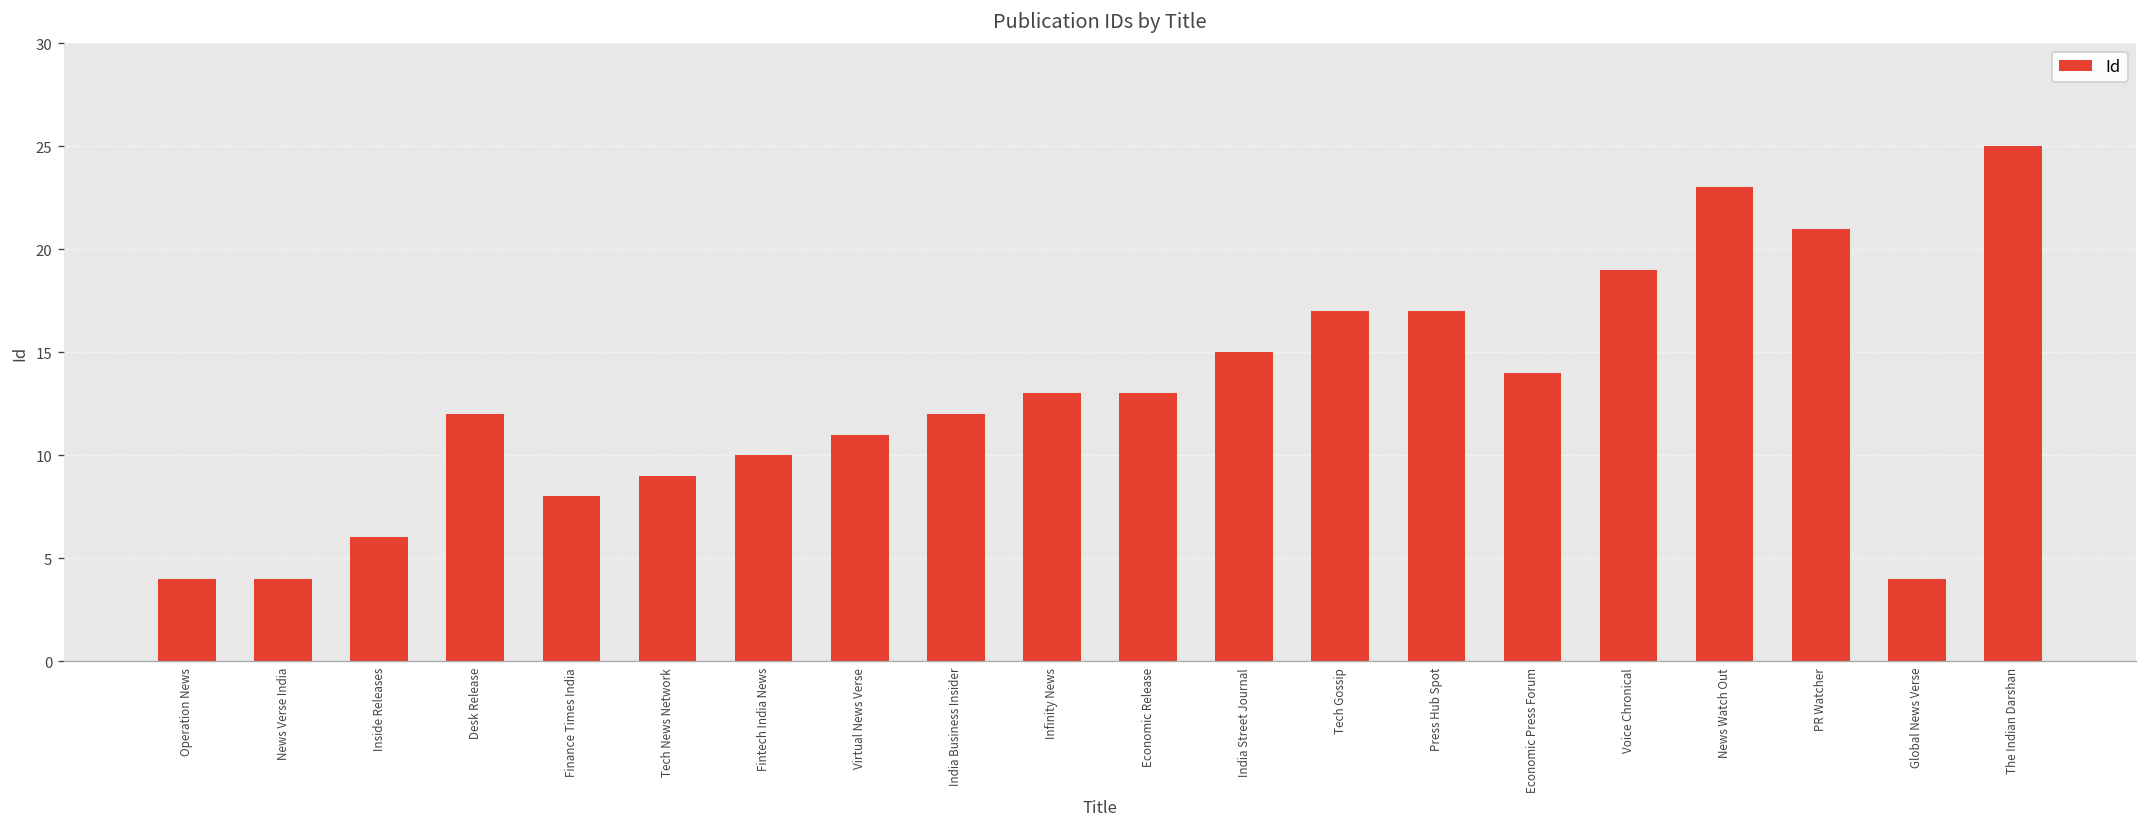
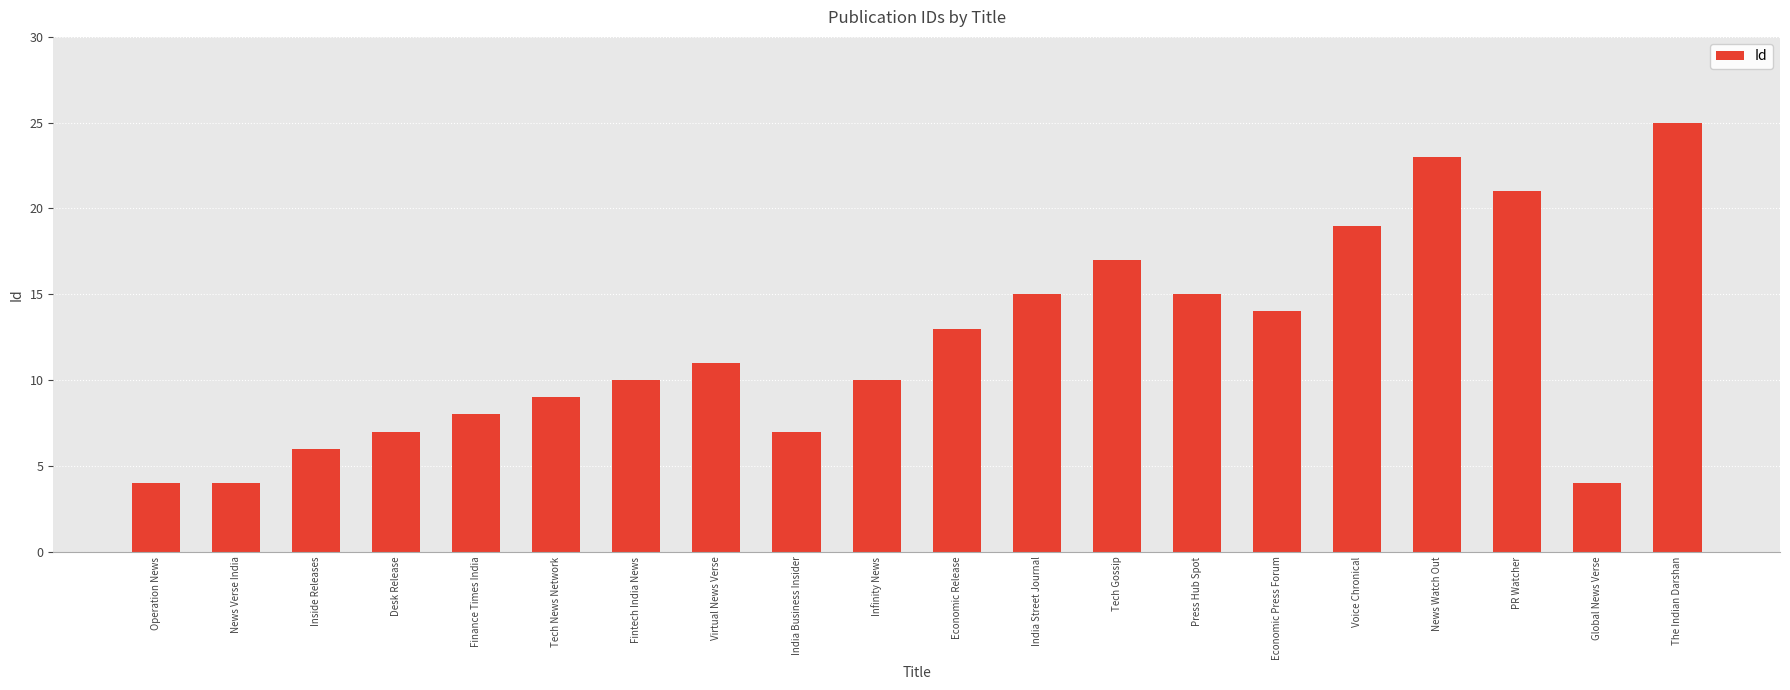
Desk Release: 12 -> 7
India Business Insider: 12 -> 7
Infinity News: 13 -> 10
Press Hub Spot: 17 -> 15
